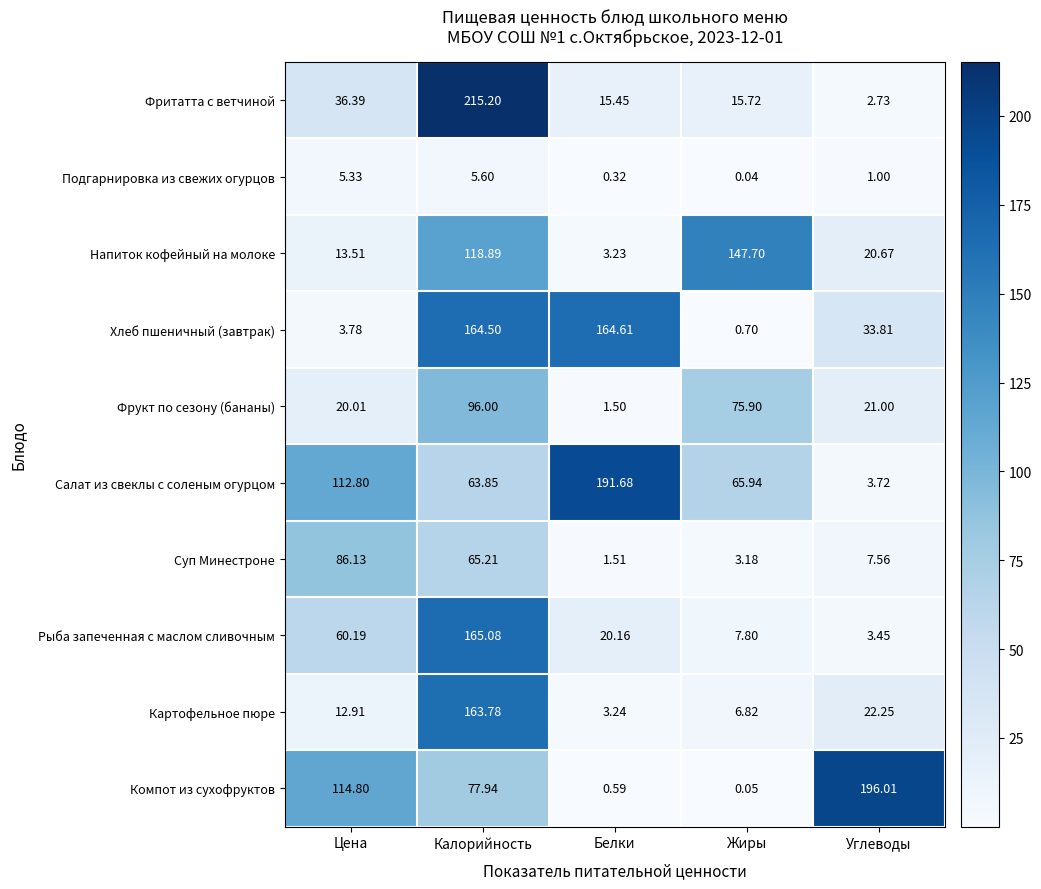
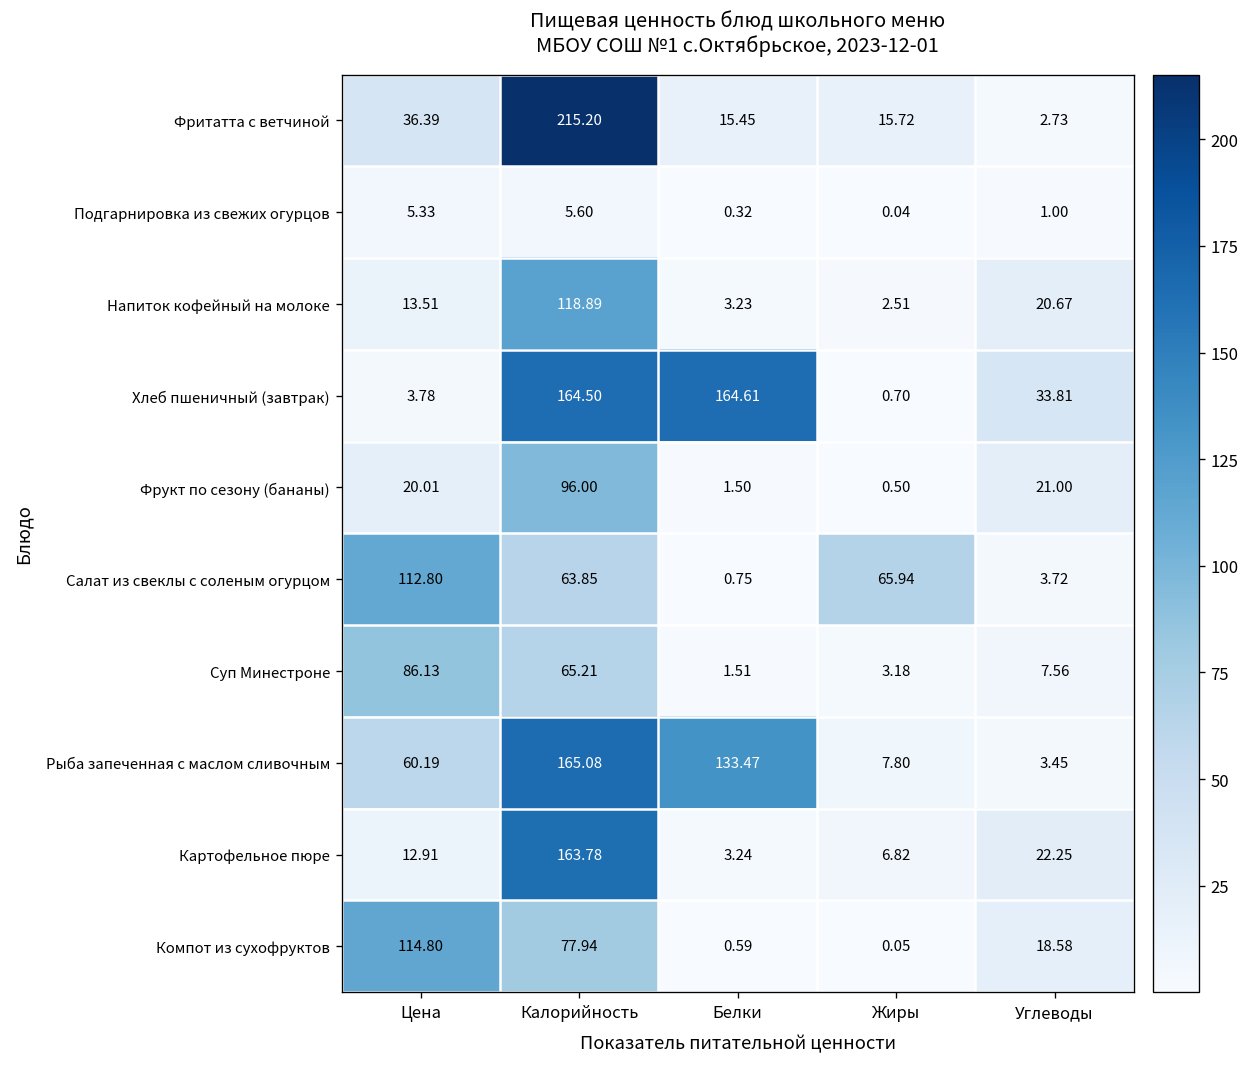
Напиток кофейный на молоке, Жиры: 147.70 -> 2.51
Фрукт по сезону (бананы), Жиры: 75.90 -> 0.50
Салат из свеклы с соленым огурцом, Белки: 191.68 -> 0.75
Рыба запеченная с маслом сливочным, Белки: 20.16 -> 133.47
Компот из сухофруктов, Углеводы: 196.01 -> 18.58
